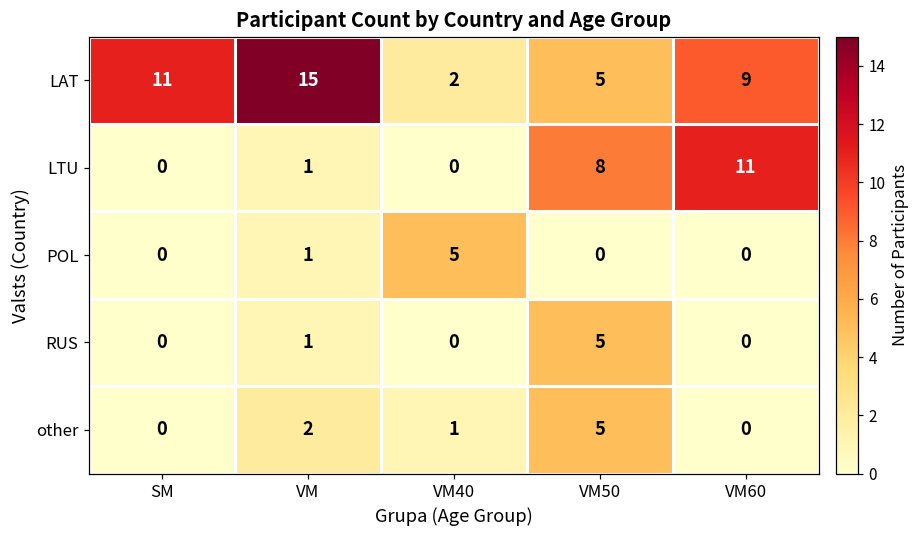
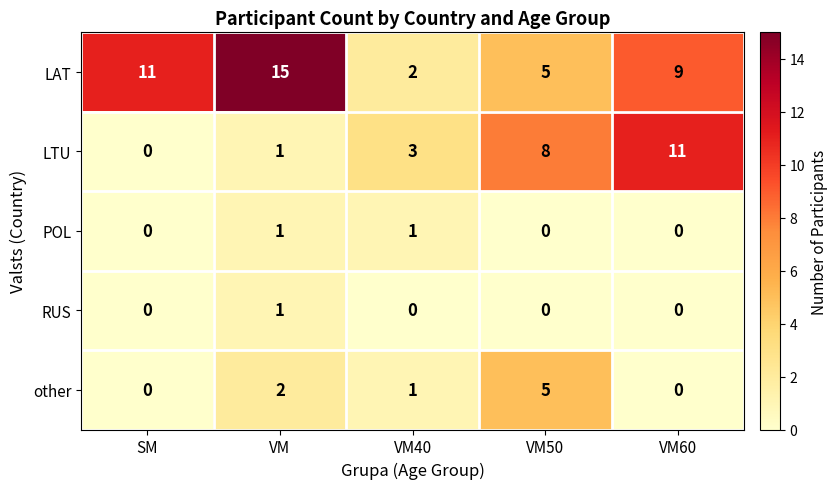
LTU, VM40: 0 -> 3
POL, VM40: 5 -> 1
RUS, VM50: 5 -> 0
